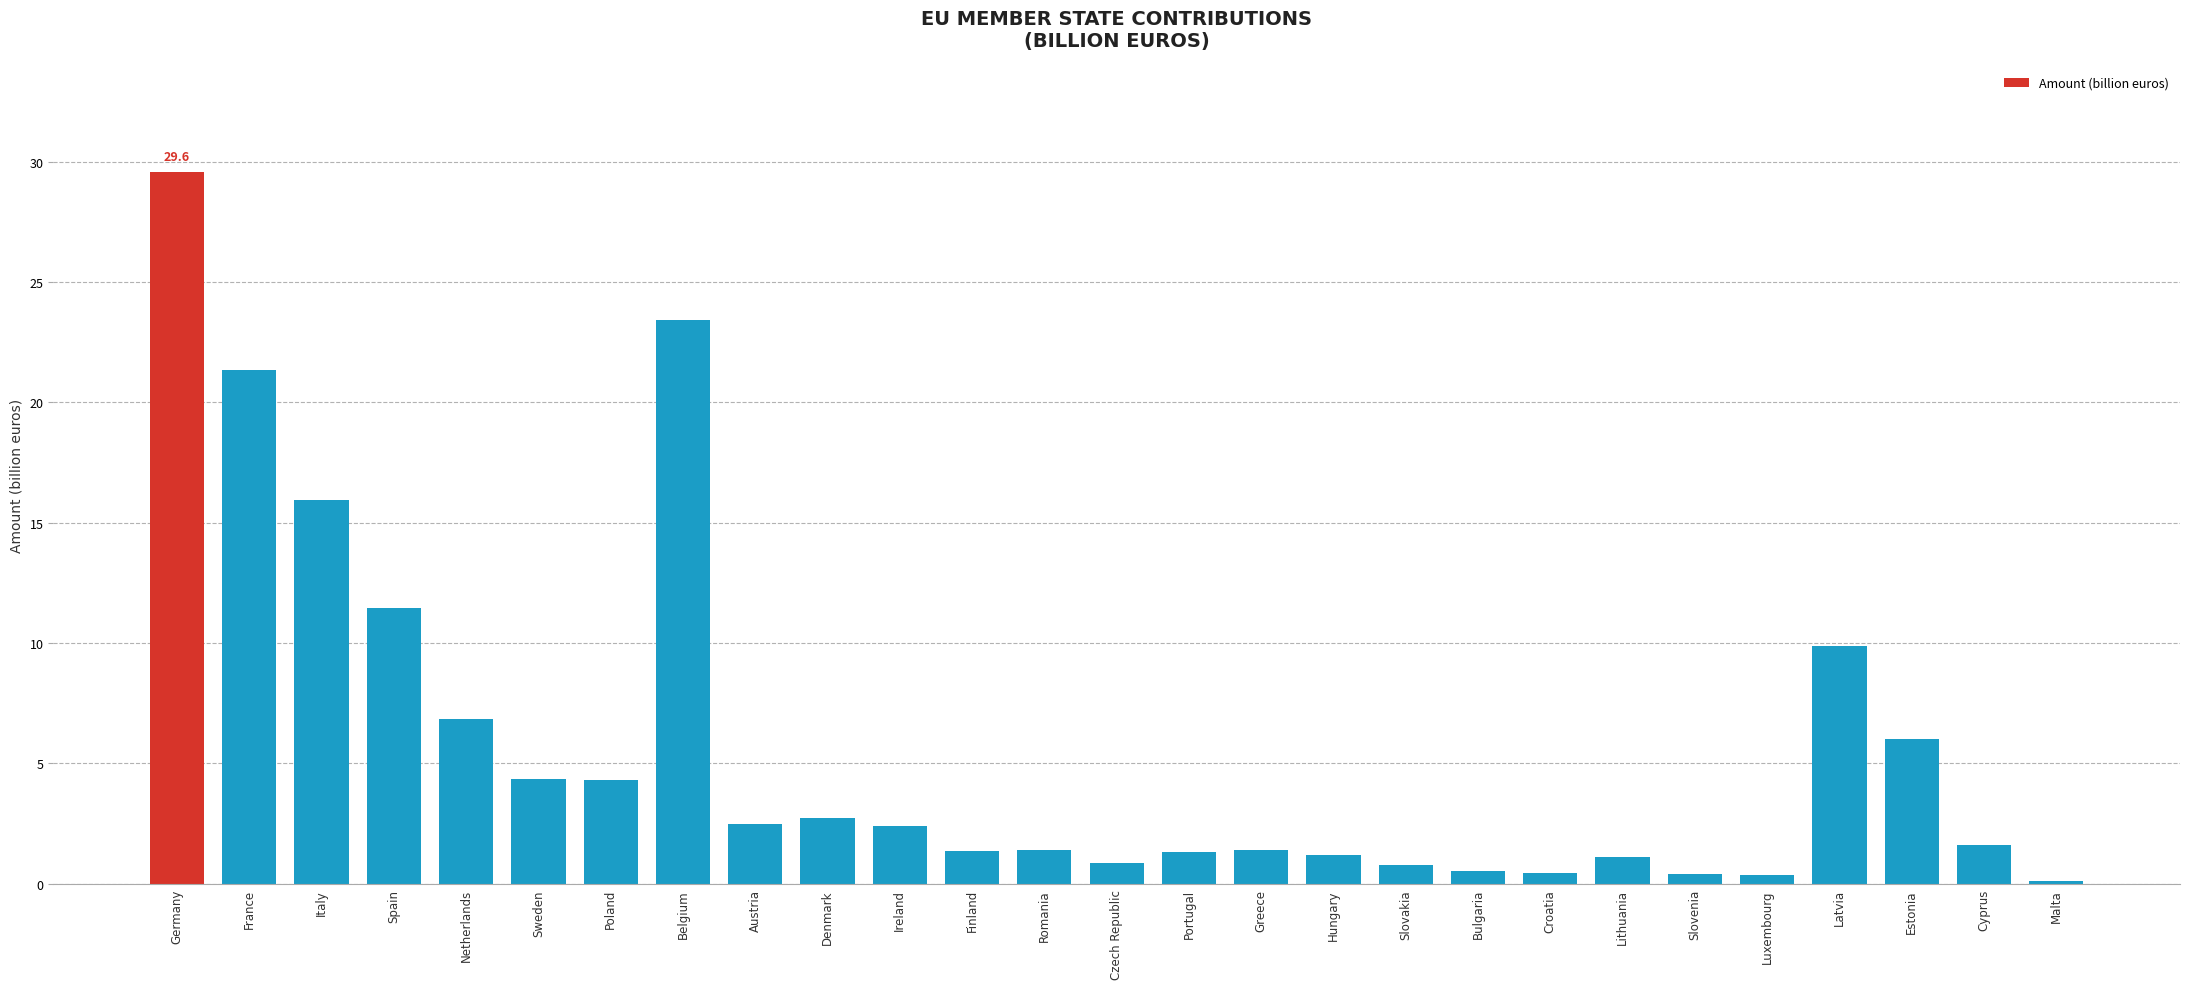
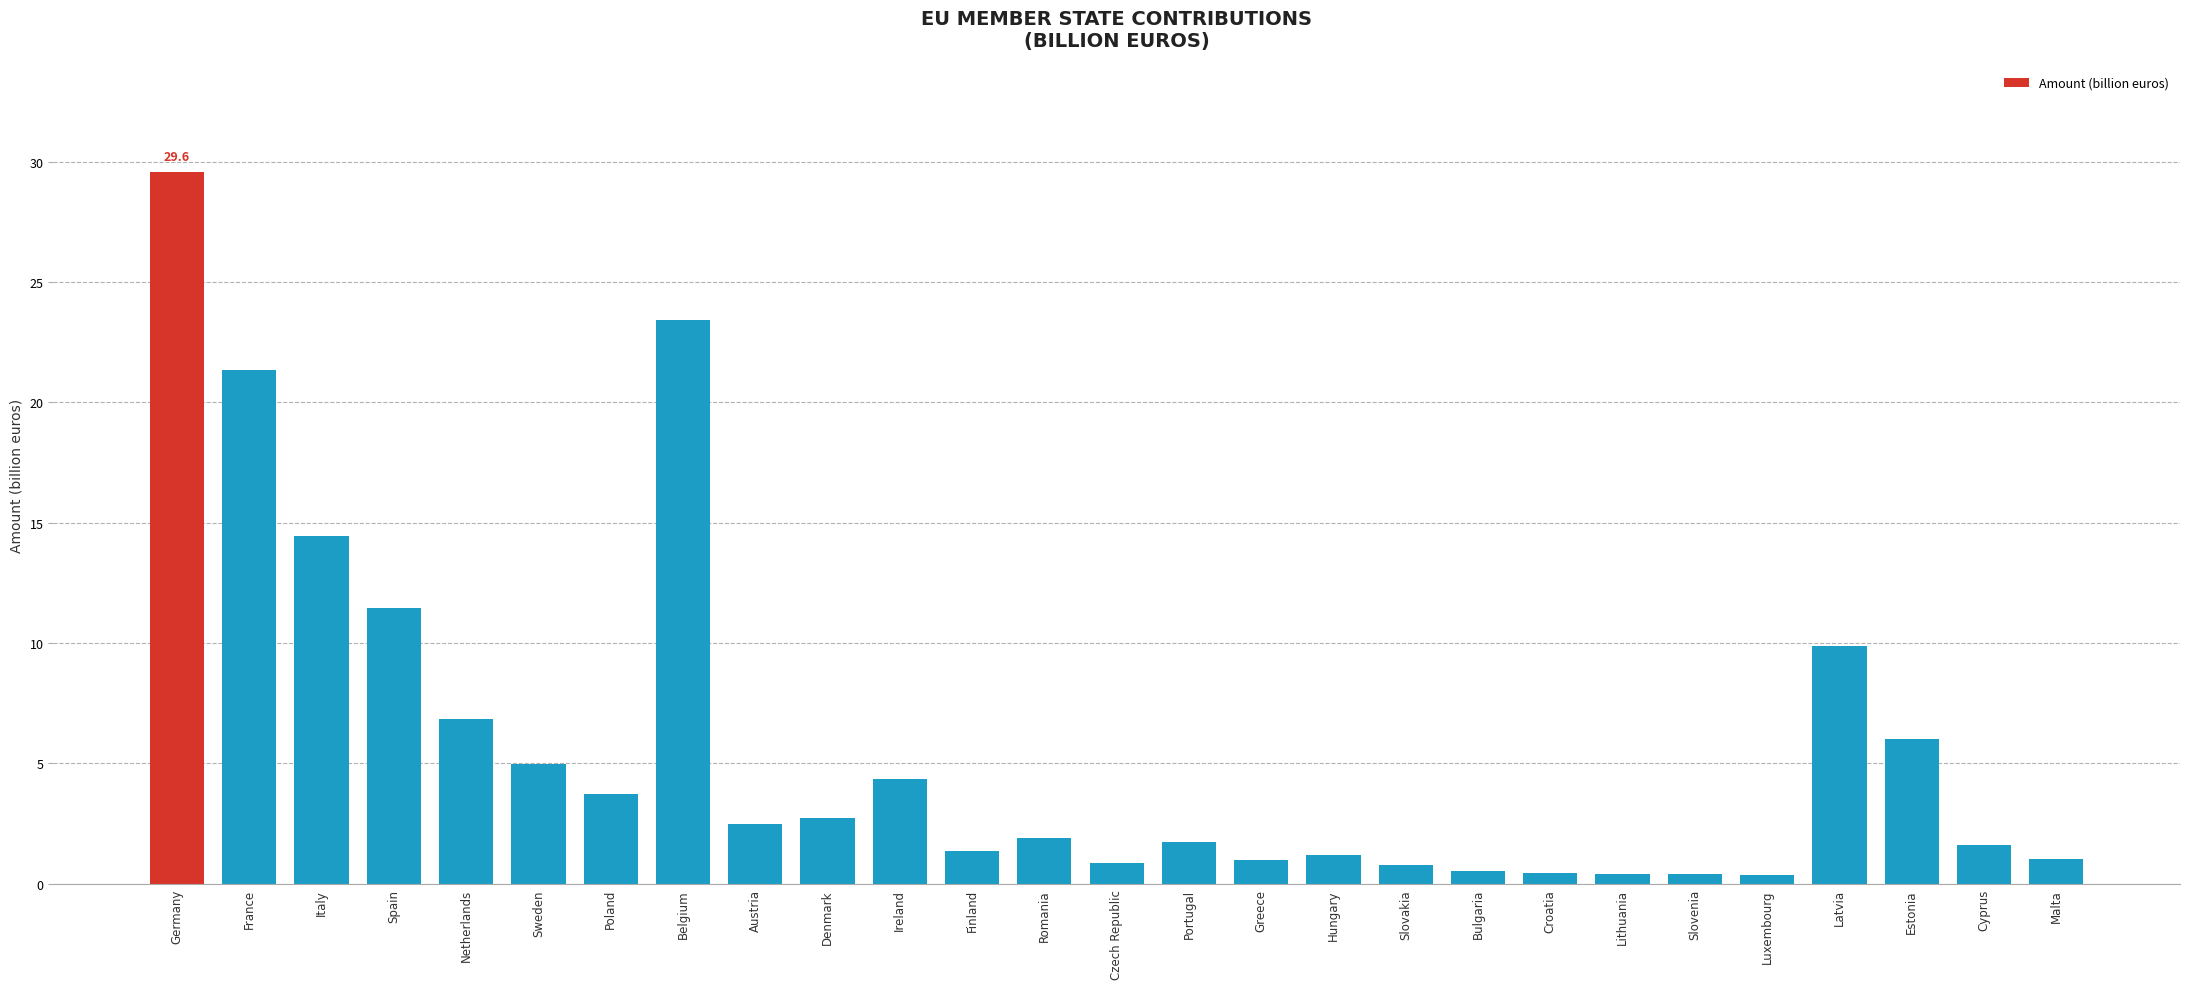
Italy: 15.9 -> 14.5
Sweden: 4.4 -> 5.0
Poland: 4.3 -> 3.7
Ireland: 2.4 -> 4.3
Romania: 1.4 -> 1.9
Portugal: 1.3 -> 1.7
Greece: 1.4 -> 1.0
Lithuania: 1.1 -> 0.4
Malta: 0.1 -> 1.0
